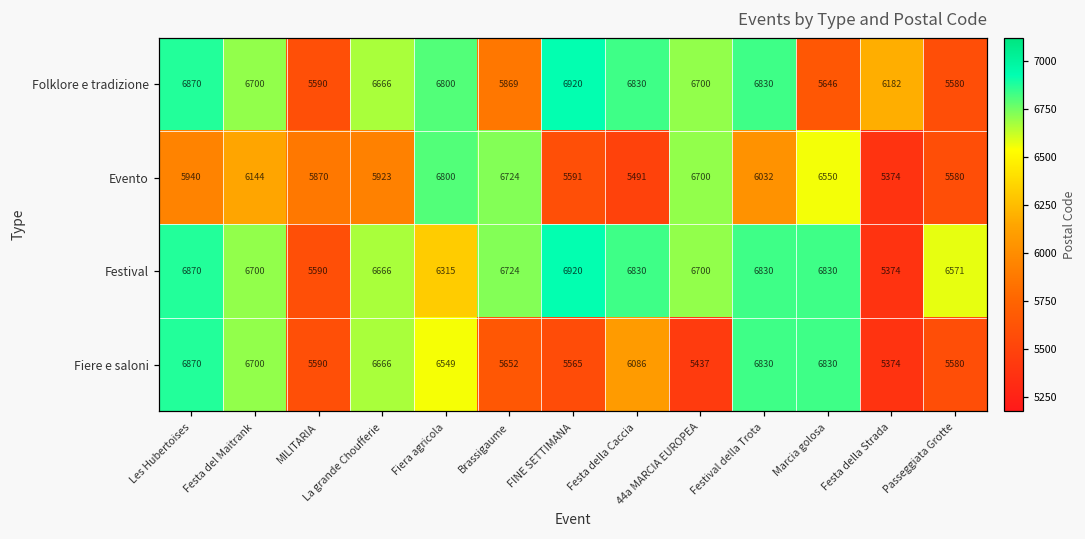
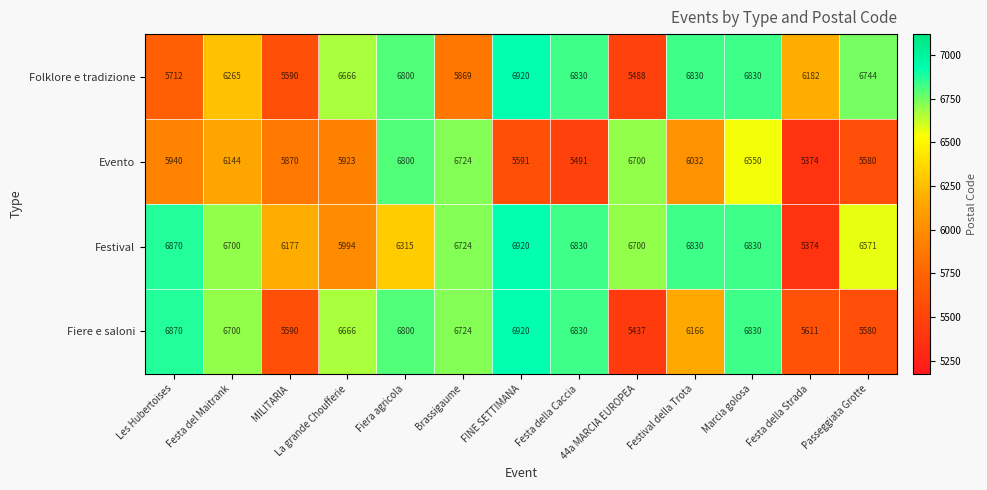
Folklore e tradizione, Les Hubertoises: 6870 -> 5712
Folklore e tradizione, Festa del Maitrank: 6700 -> 6265
Folklore e tradizione, 44a MARCIA EUROPEA: 6700 -> 5488
Folklore e tradizione, Marcia golosa: 5646 -> 6830
Folklore e tradizione, Passeggiata Grotte: 5580 -> 6744
Festival, MILITARIA: 5590 -> 6177
Festival, La grande Choufferie: 6666 -> 5994
Fiere e saloni, Fiera agricola: 6549 -> 6800
Fiere e saloni, Brassigaume: 5652 -> 6724
Fiere e saloni, FINE SETTIMANA: 5565 -> 6920
Fiere e saloni, Festa della Caccia: 6086 -> 6830
Fiere e saloni, Festival della Trota: 6830 -> 6166
Fiere e saloni, Festa della Strada: 5374 -> 5611
